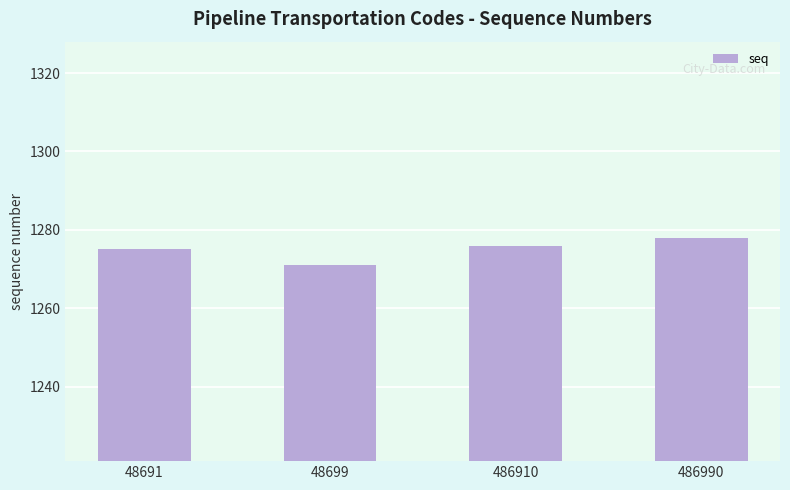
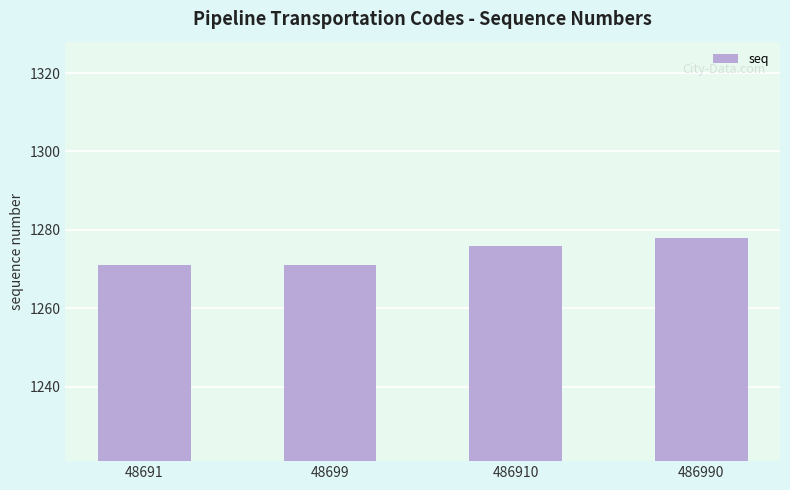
48691: 1275 -> 1271
